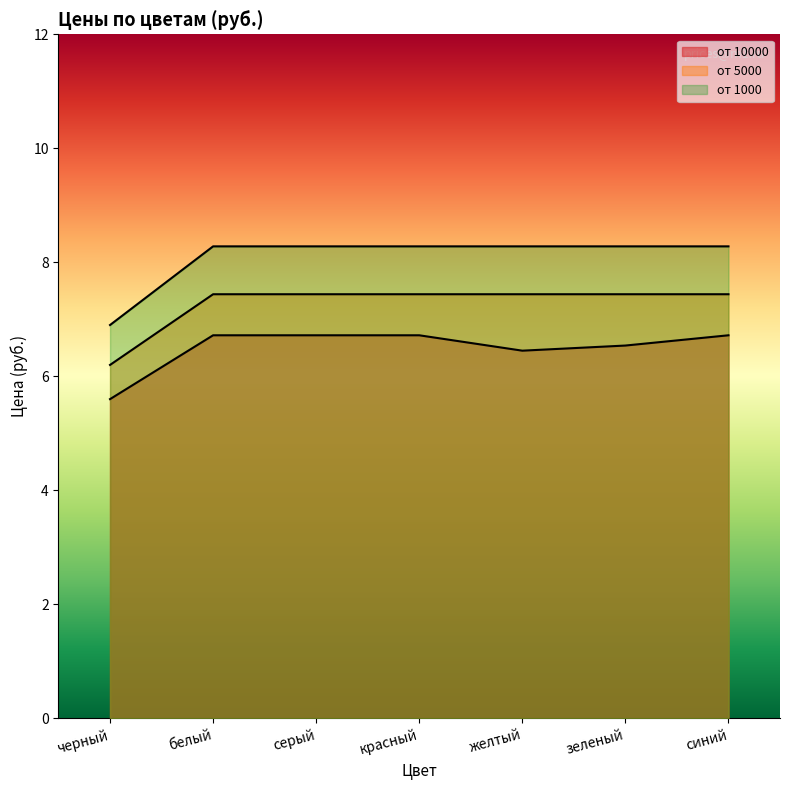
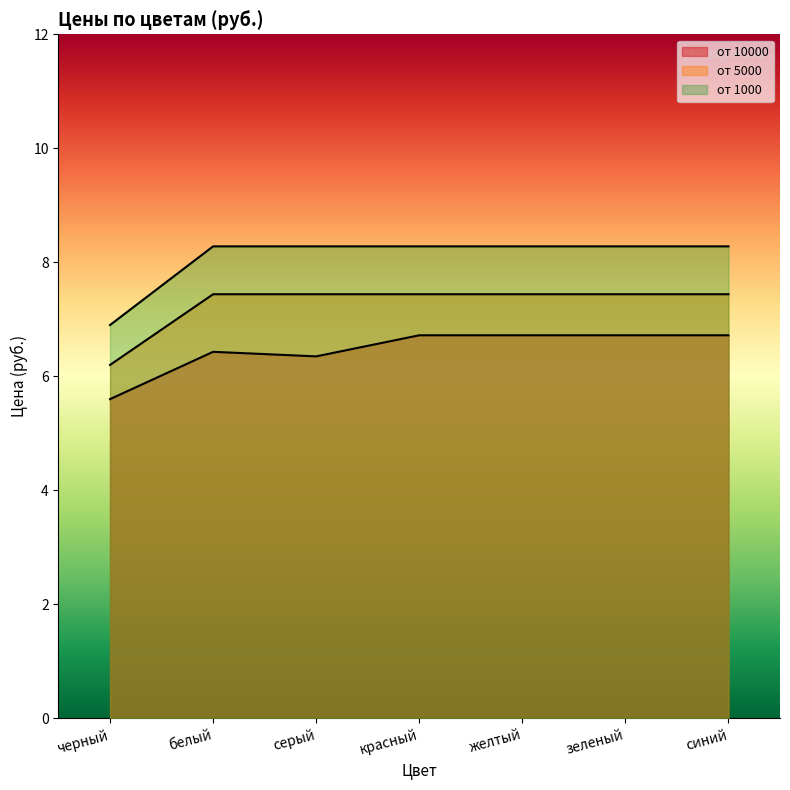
от 10000, белый: 6.7 -> 6.4
от 10000, серый: 6.7 -> 6.4
от 10000, желтый: 6.5 -> 6.7
от 10000, зеленый: 6.5 -> 6.7
